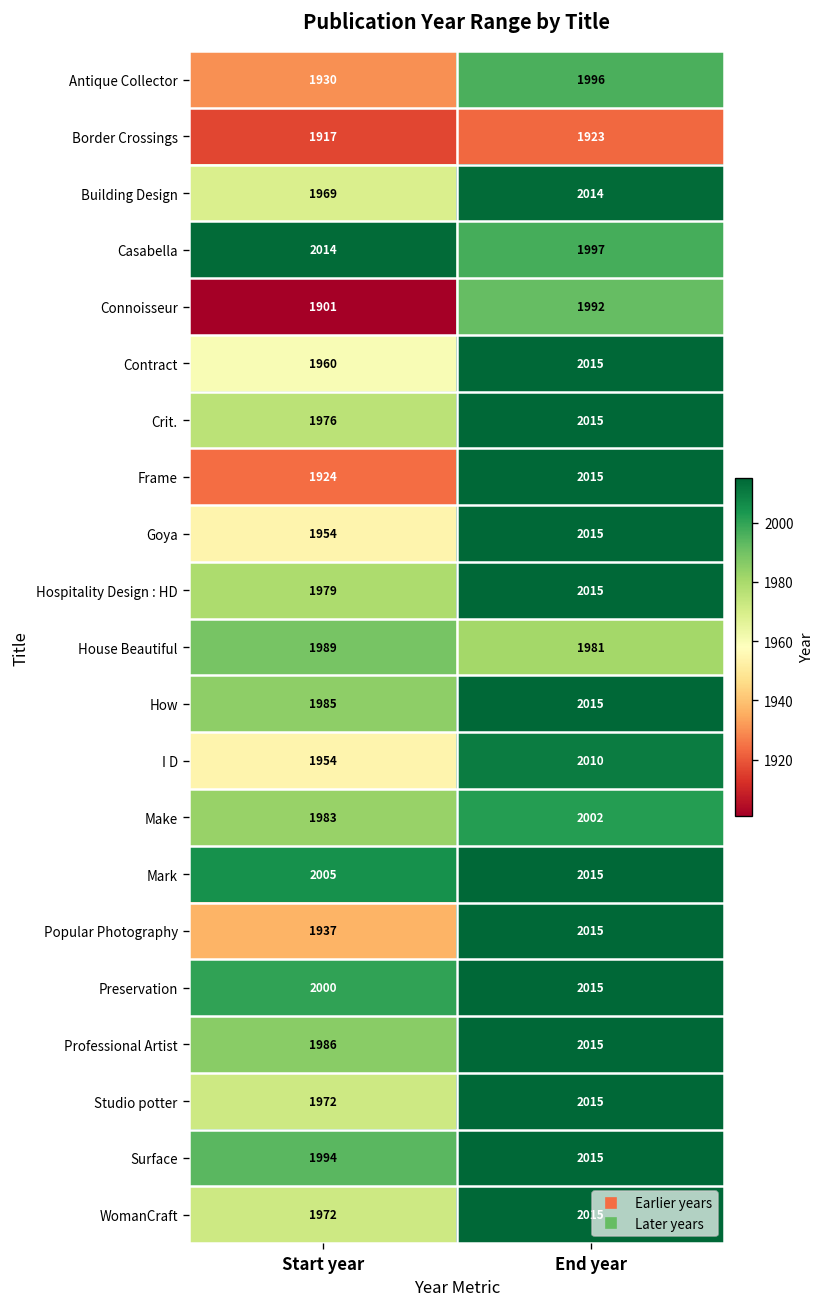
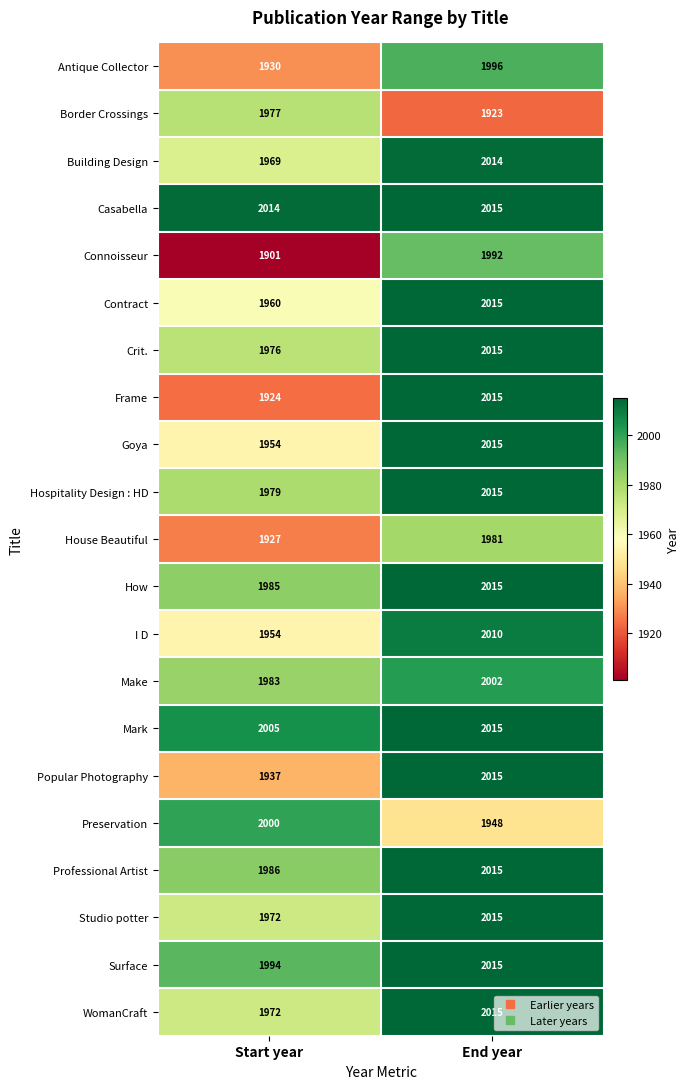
Border Crossings, Start year: 1917 -> 1977
Casabella, End year: 1997 -> 2015
House Beautiful, Start year: 1989 -> 1927
Preservation, End year: 2015 -> 1948
